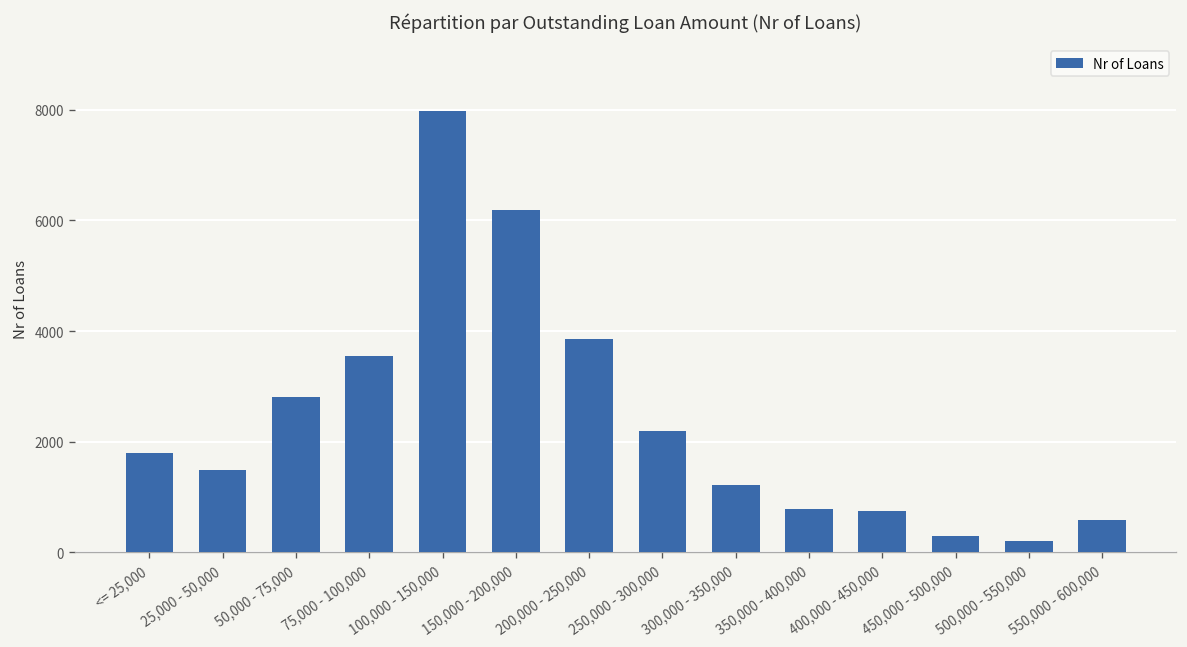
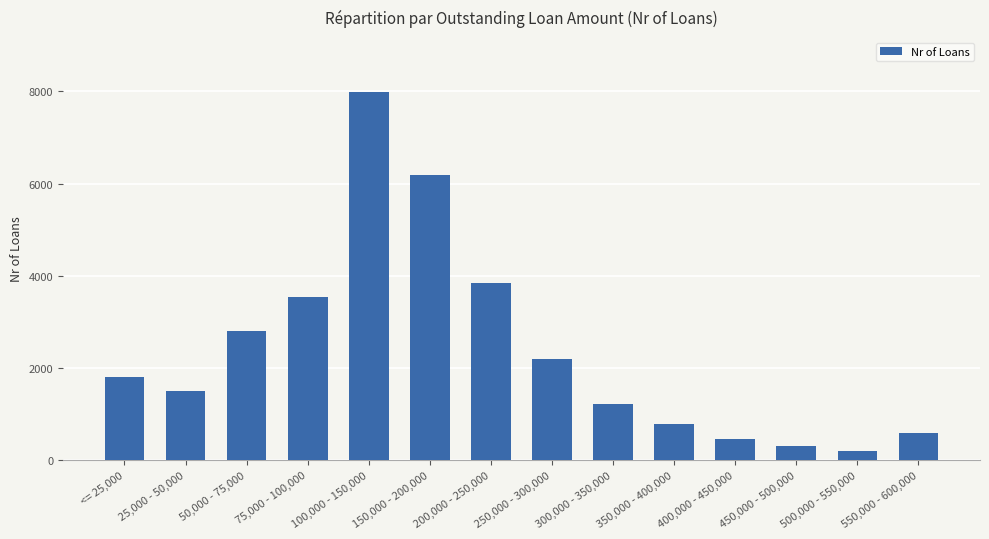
400,000 - 450,000: 700 -> 500
